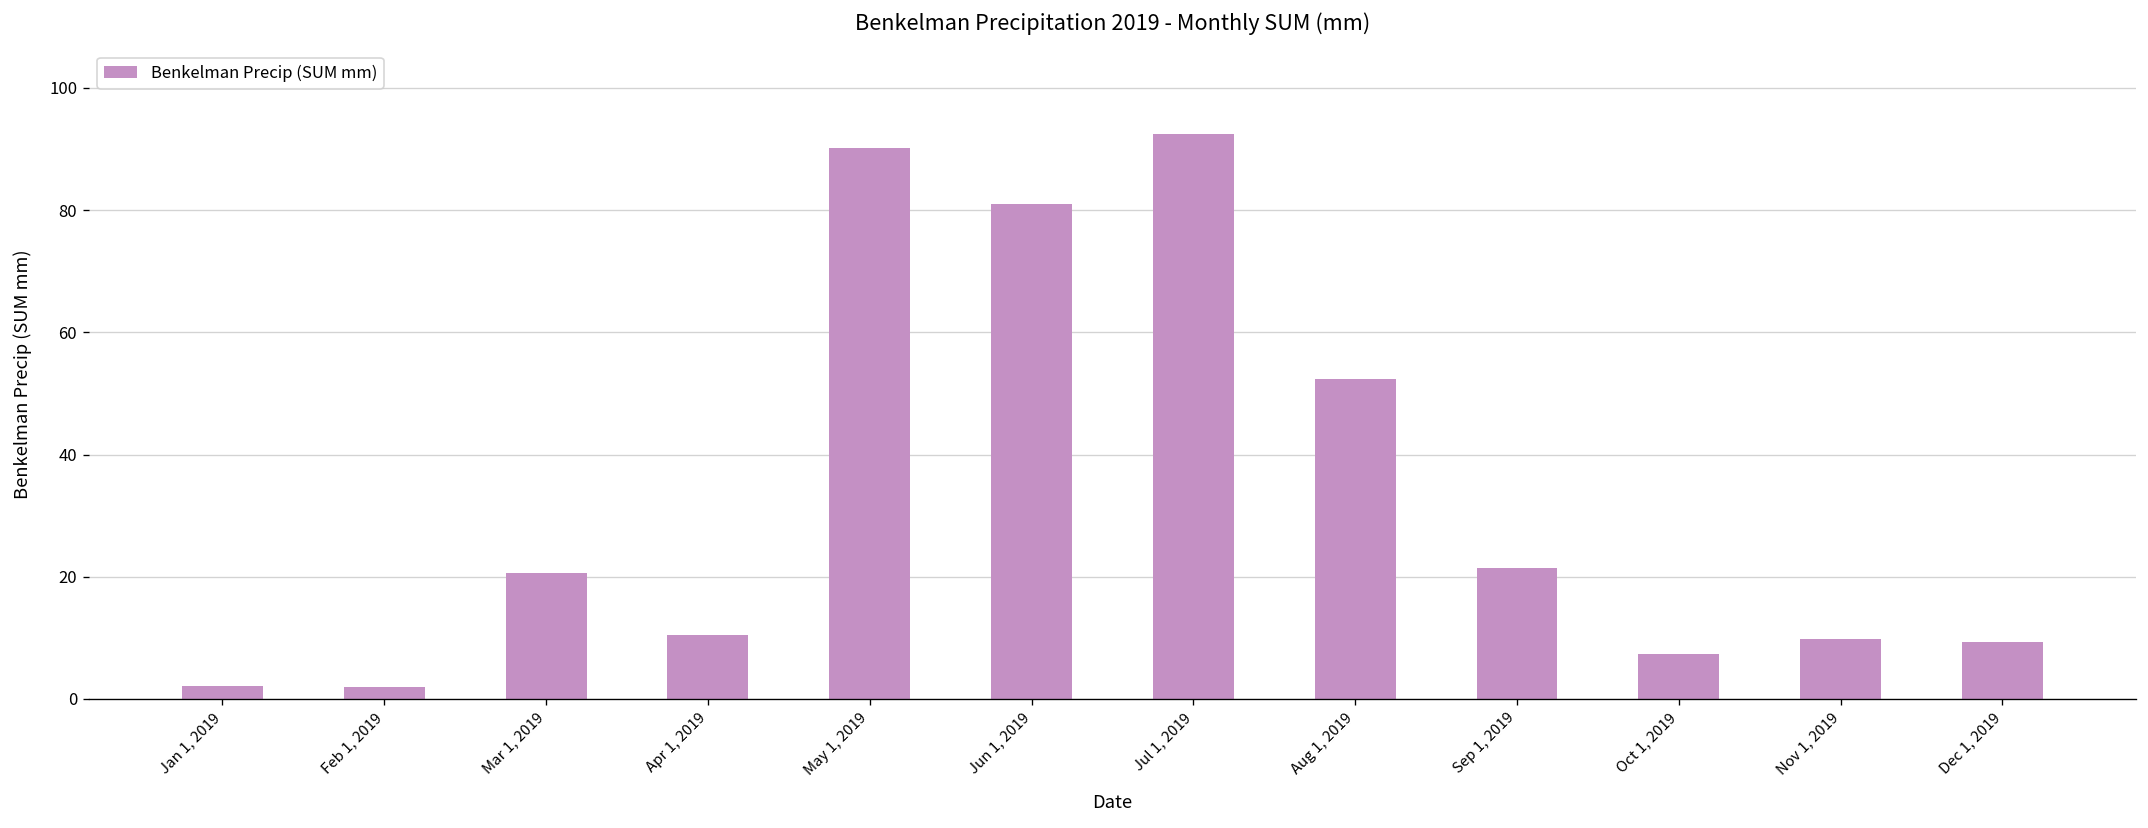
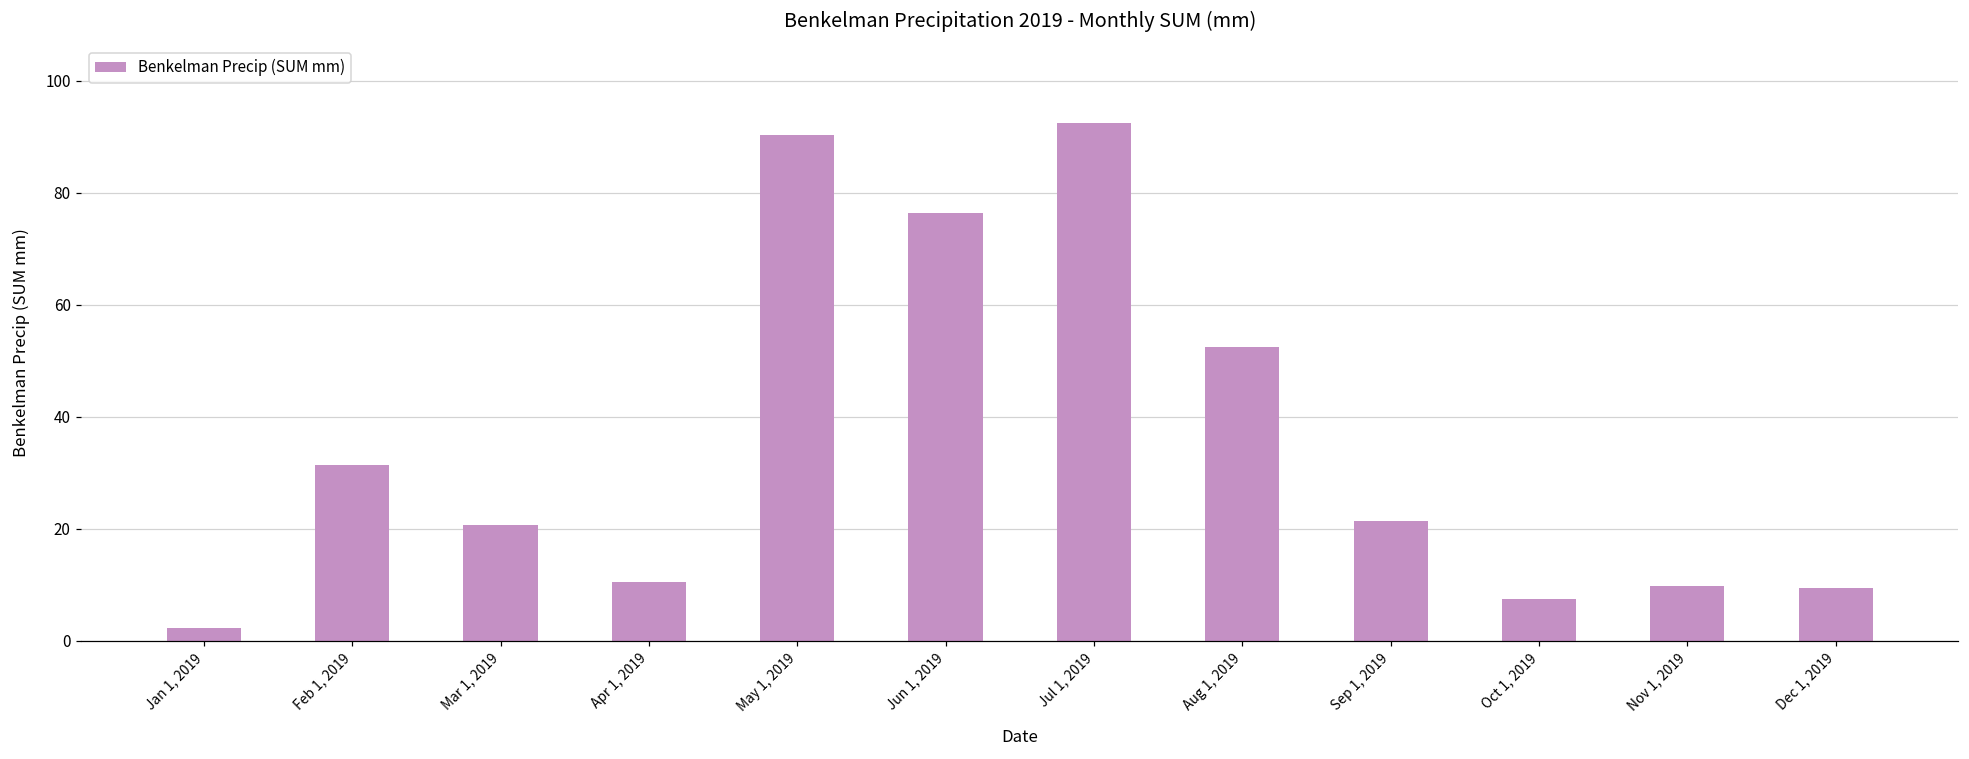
Feb 1, 2019: 2 -> 31
Jun 1, 2019: 81 -> 76
